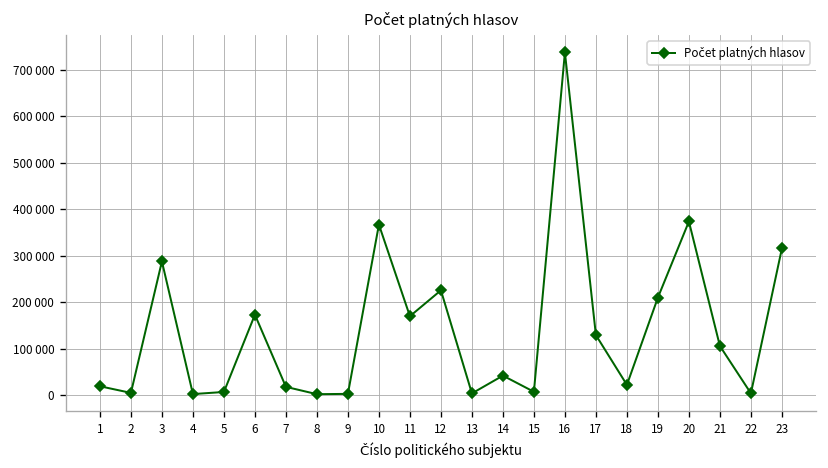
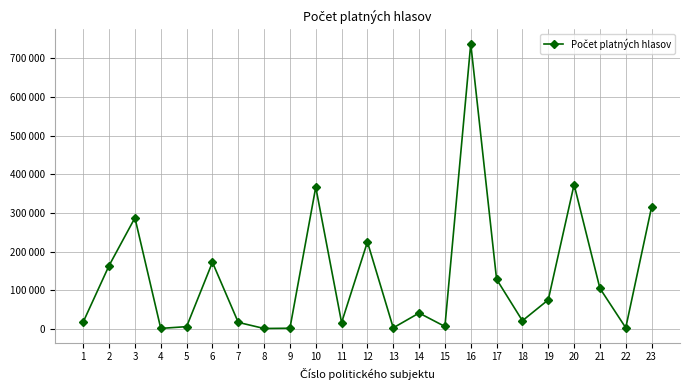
2: 0 -> 160000
11: 170000 -> 20000
19: 210000 -> 80000
